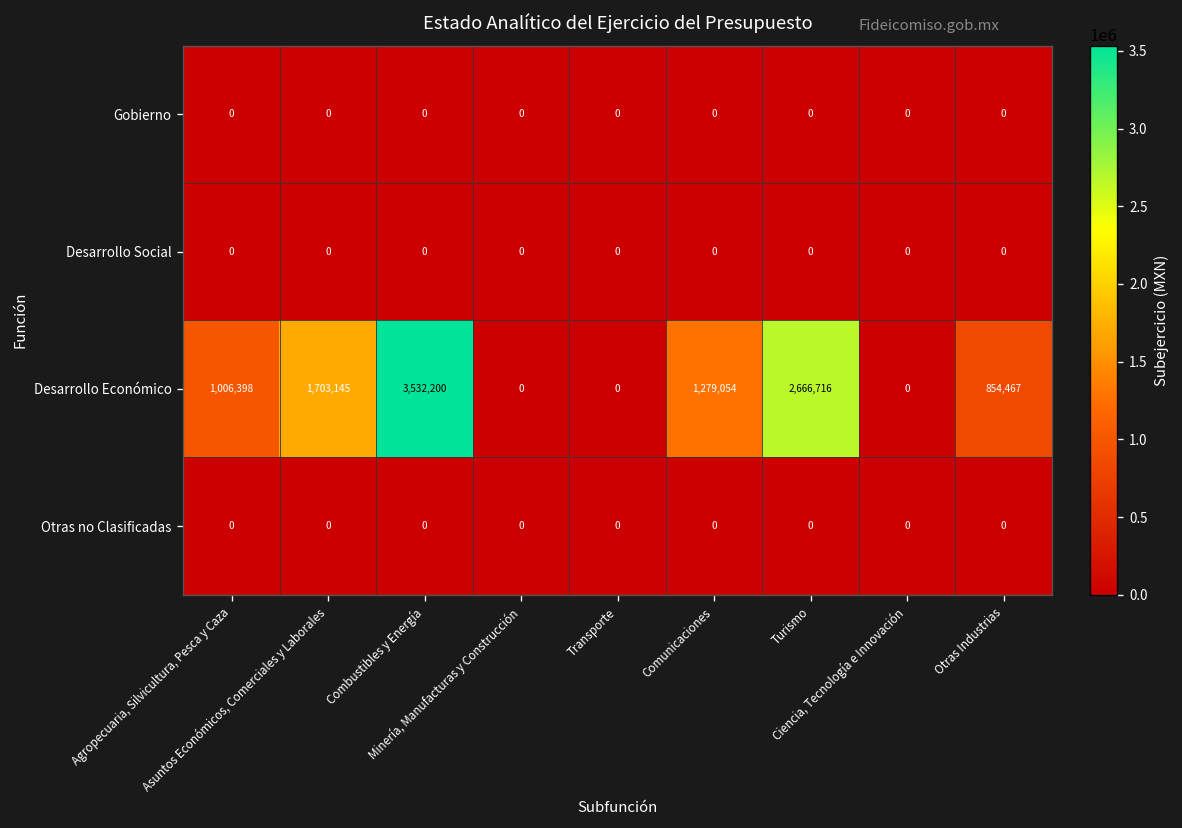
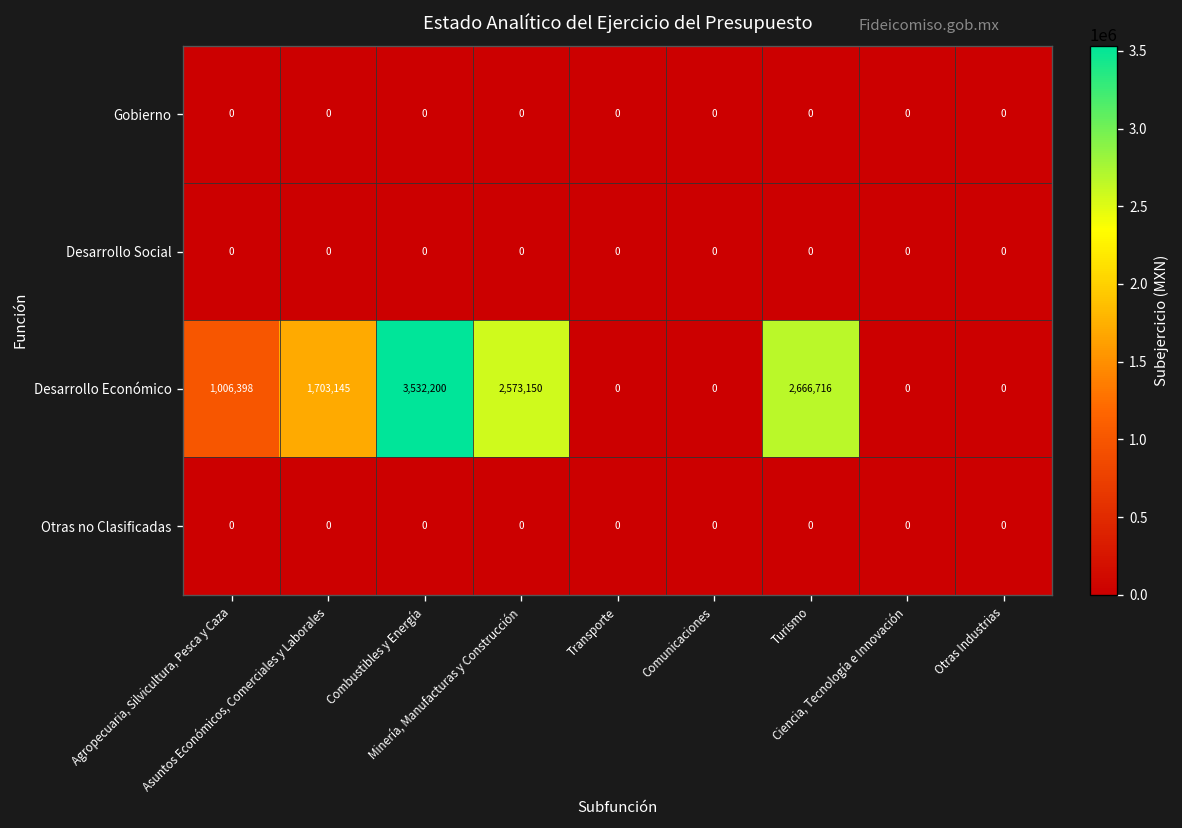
Desarrollo Económico, Minería, Manufacturas y Construcción: 0 -> 2,573,150
Desarrollo Económico, Comunicaciones: 1,279,054 -> 0
Desarrollo Económico, Otras Industrias: 854,467 -> 0
